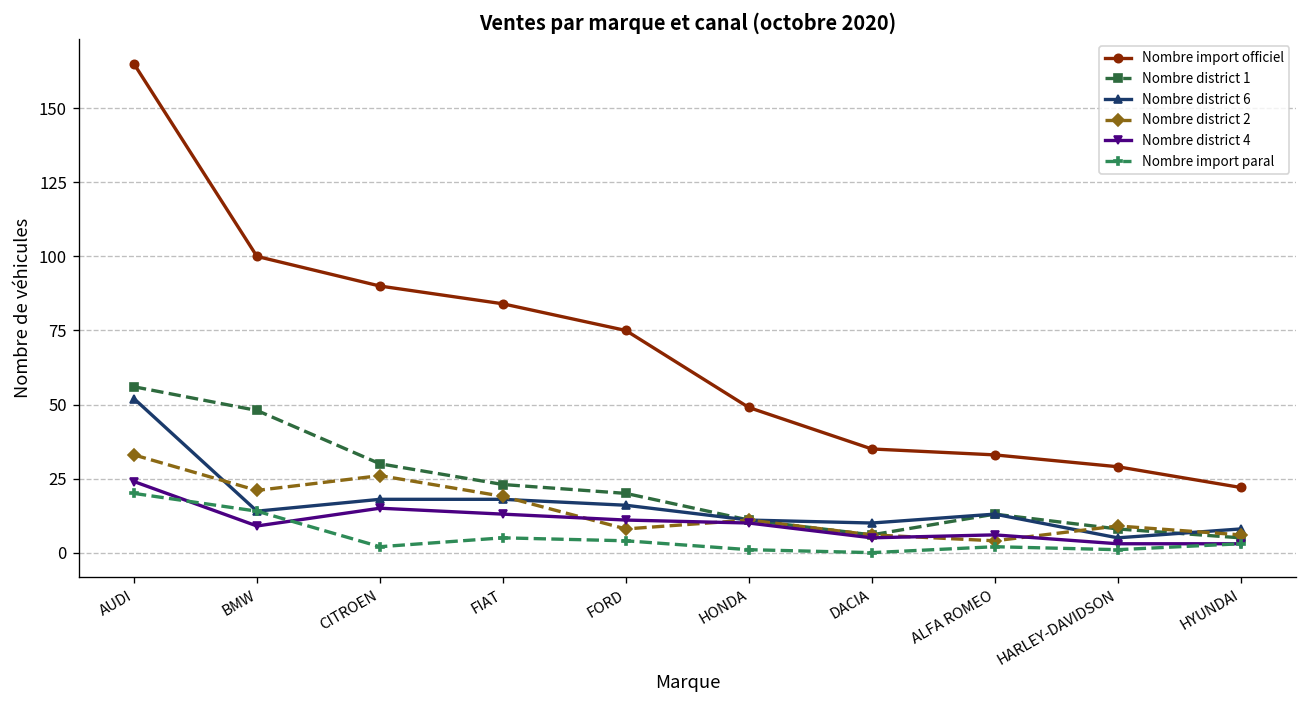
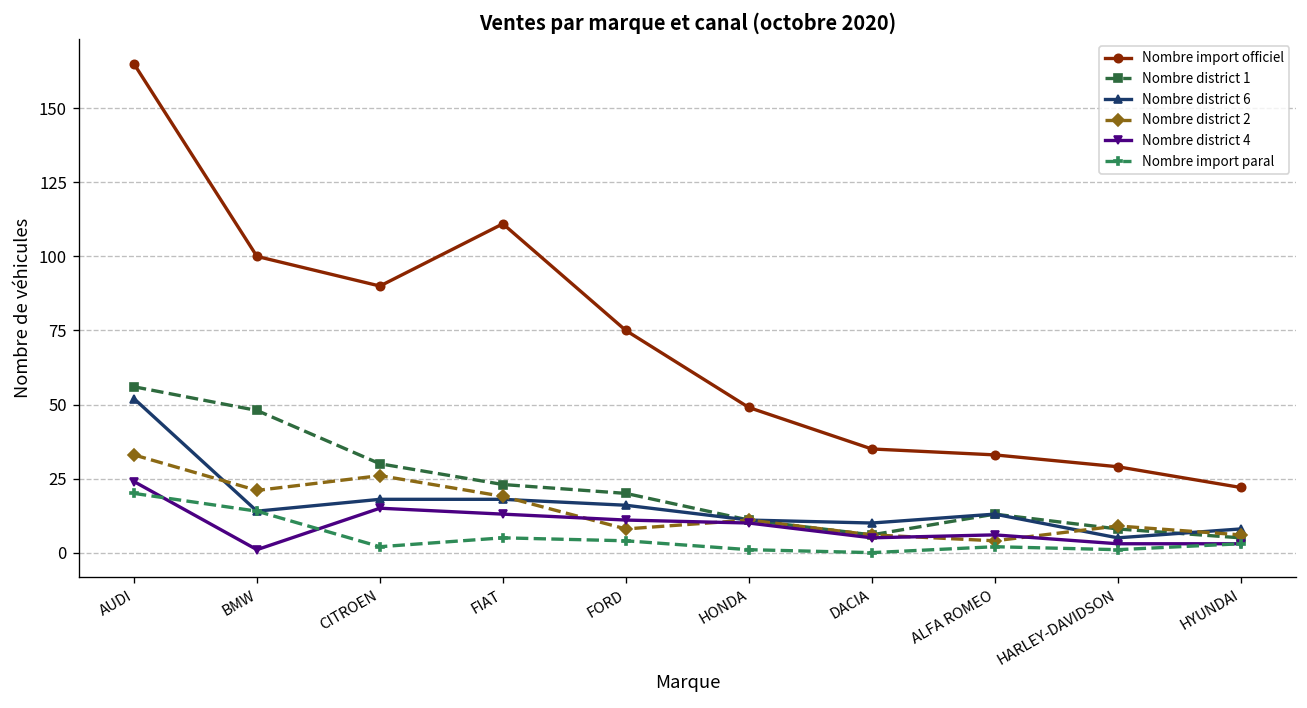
Nombre district 4, BMW: 9 -> 1
Nombre import officiel, FIAT: 84 -> 111
